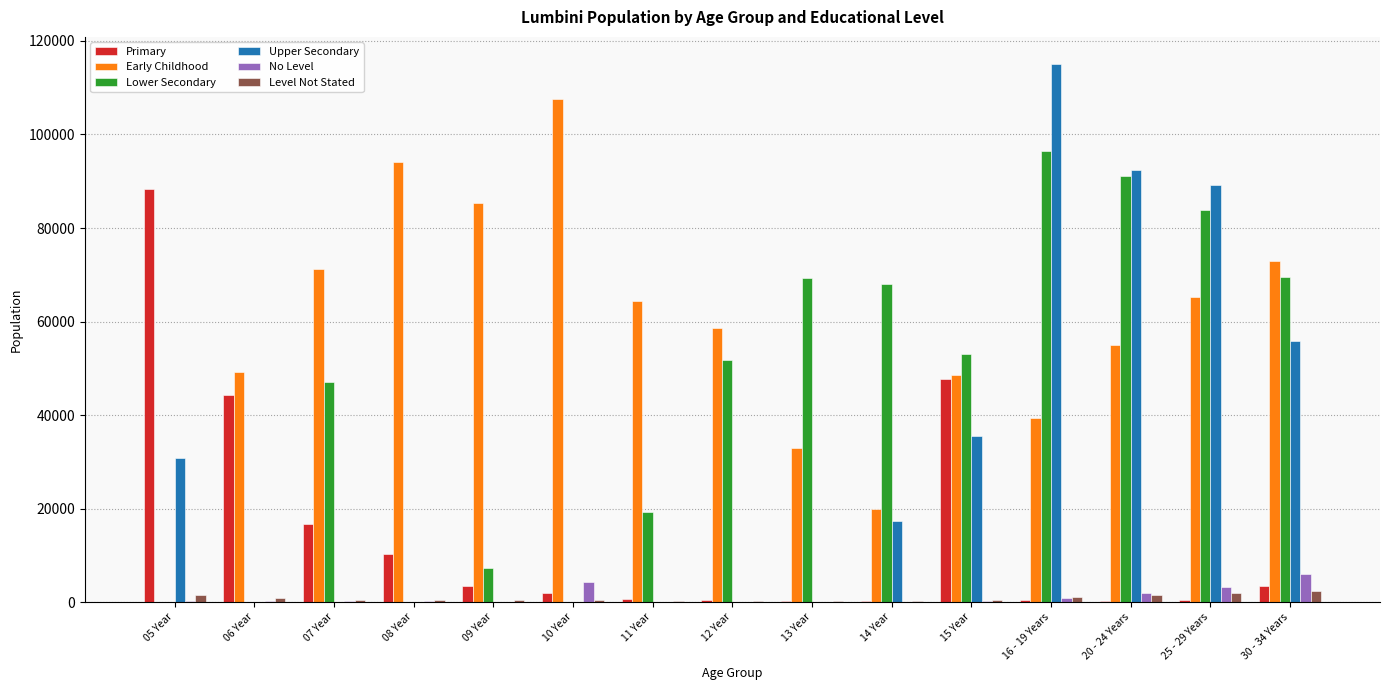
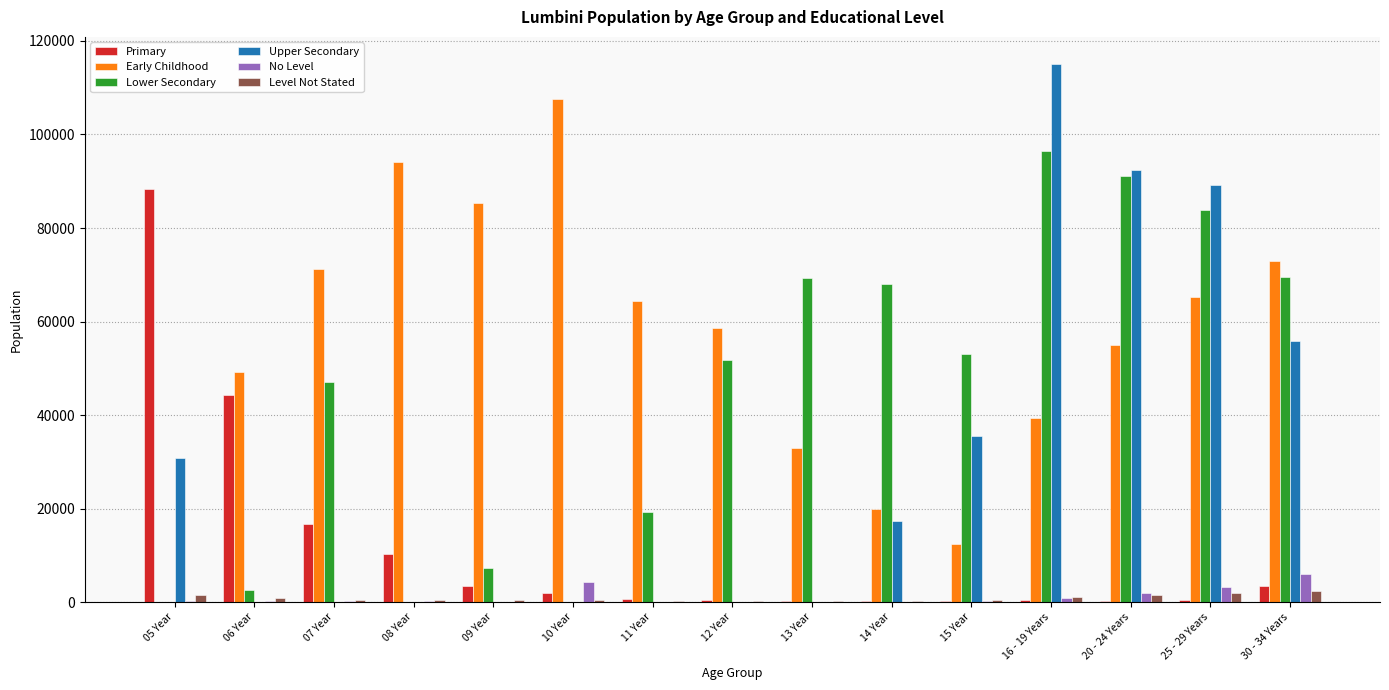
Lower Secondary, 06 Year: 0 -> 3000
Primary, 15 Year: 48000 -> 0
Early Childhood, 15 Year: 49000 -> 12000
